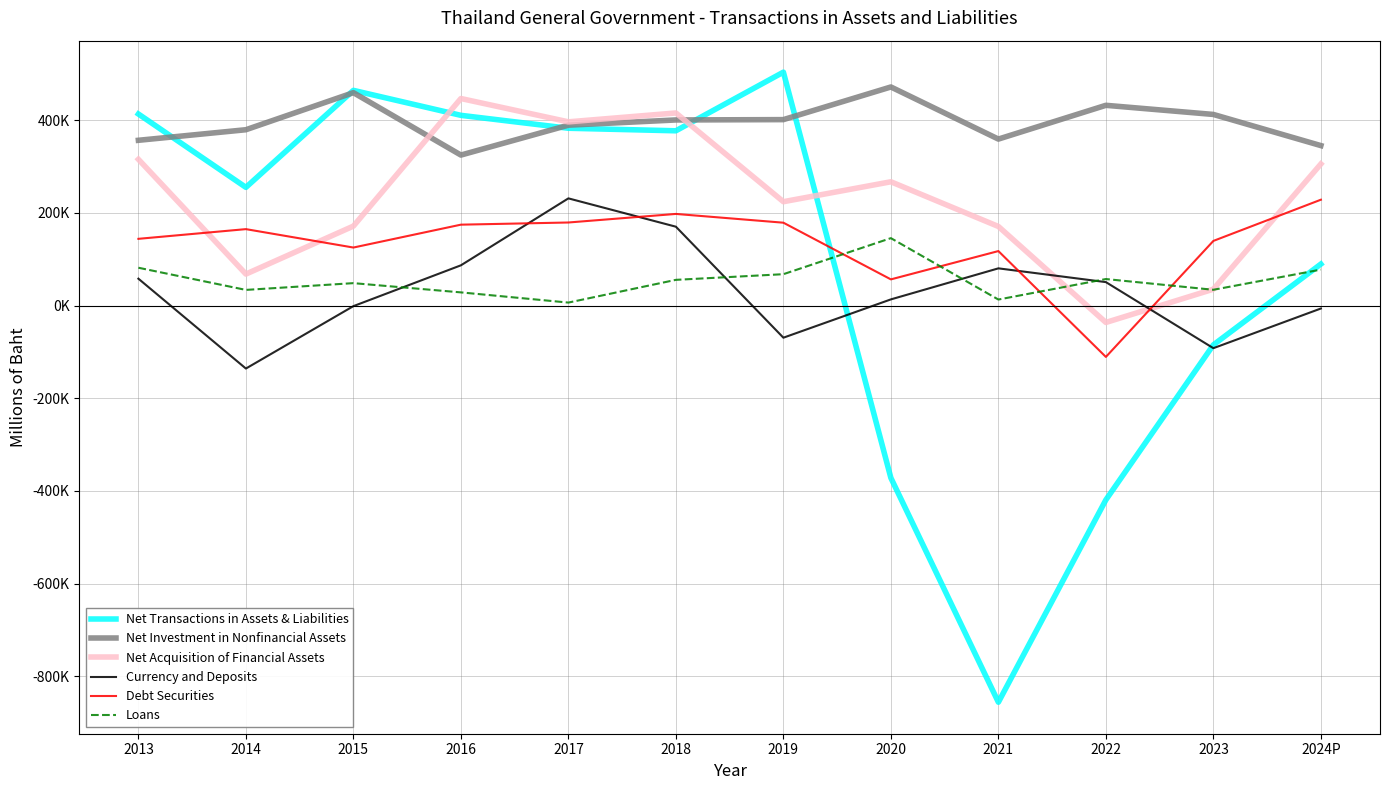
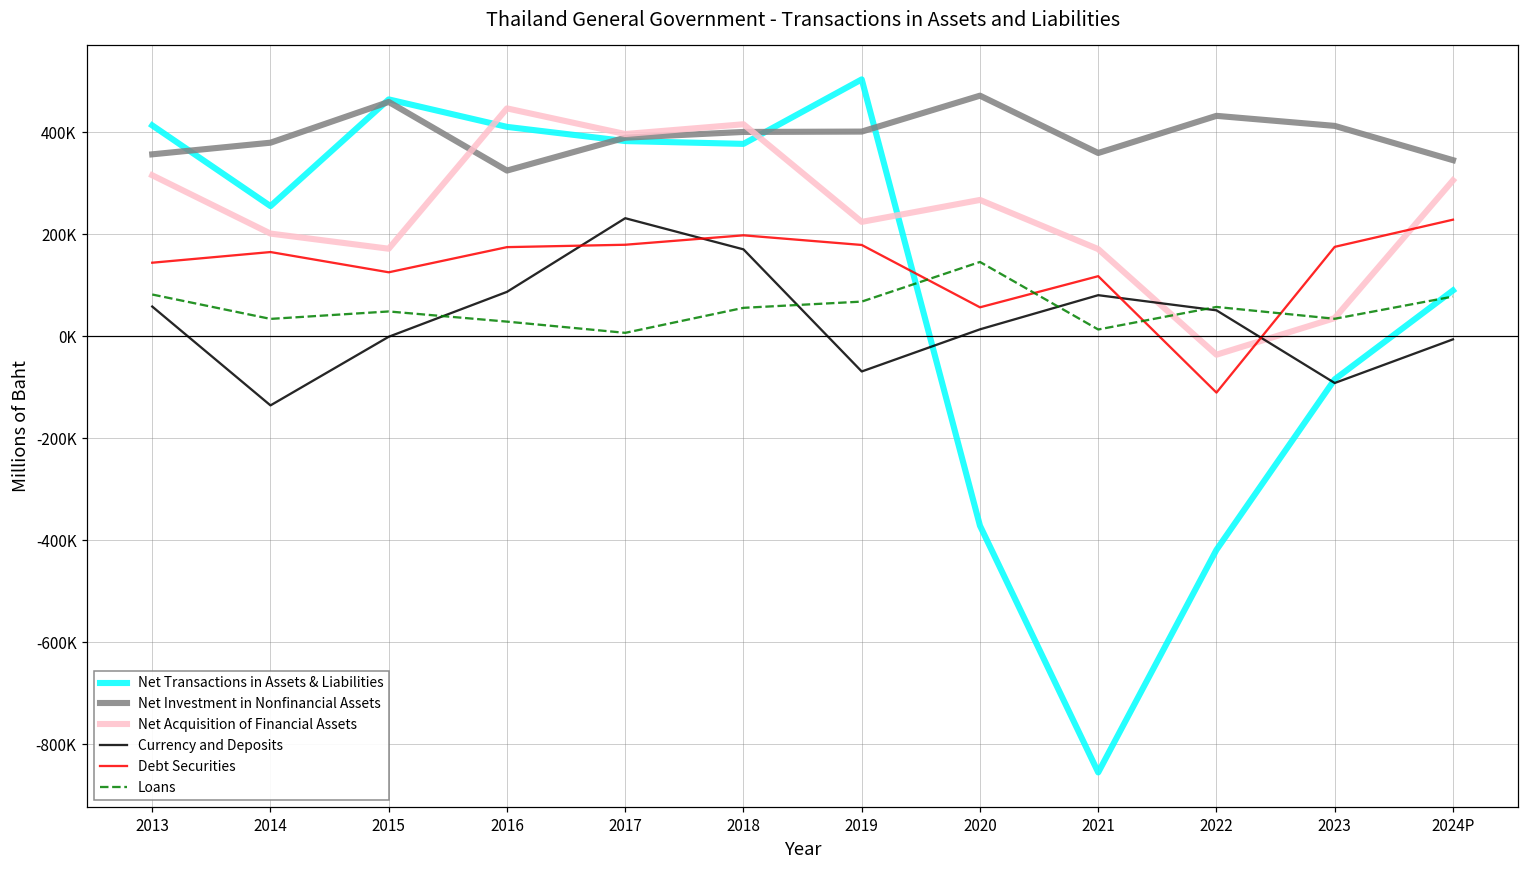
Net Acquisition of Financial Assets, 2014: 70000 -> 200000
Debt Securities, 2023: 140000 -> 180000
